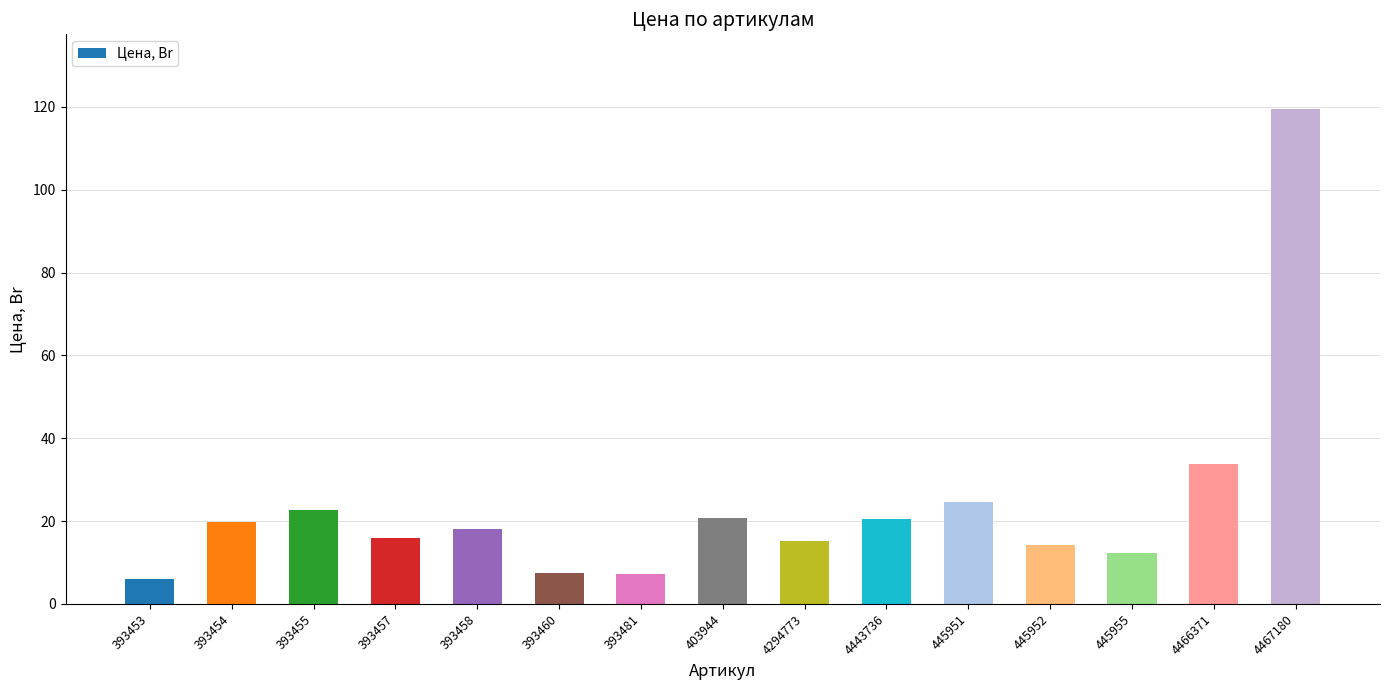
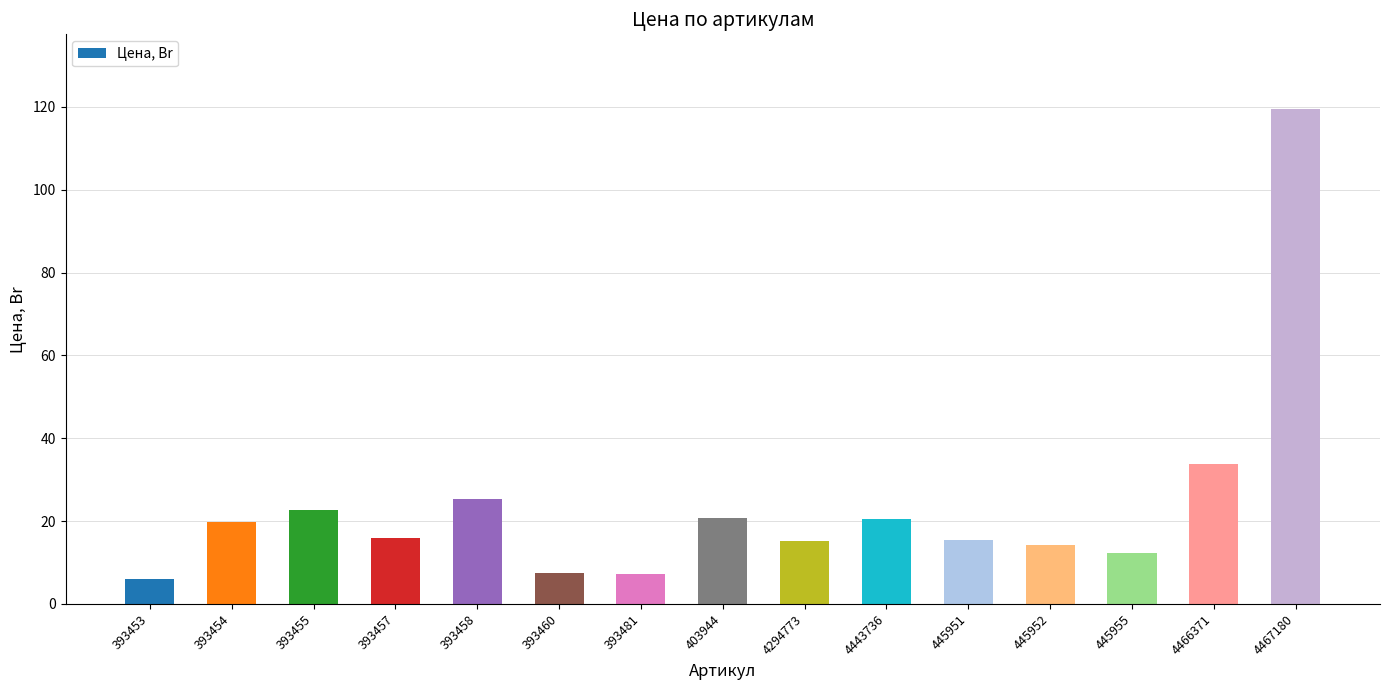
393458: 18 -> 25
445951: 25 -> 15
